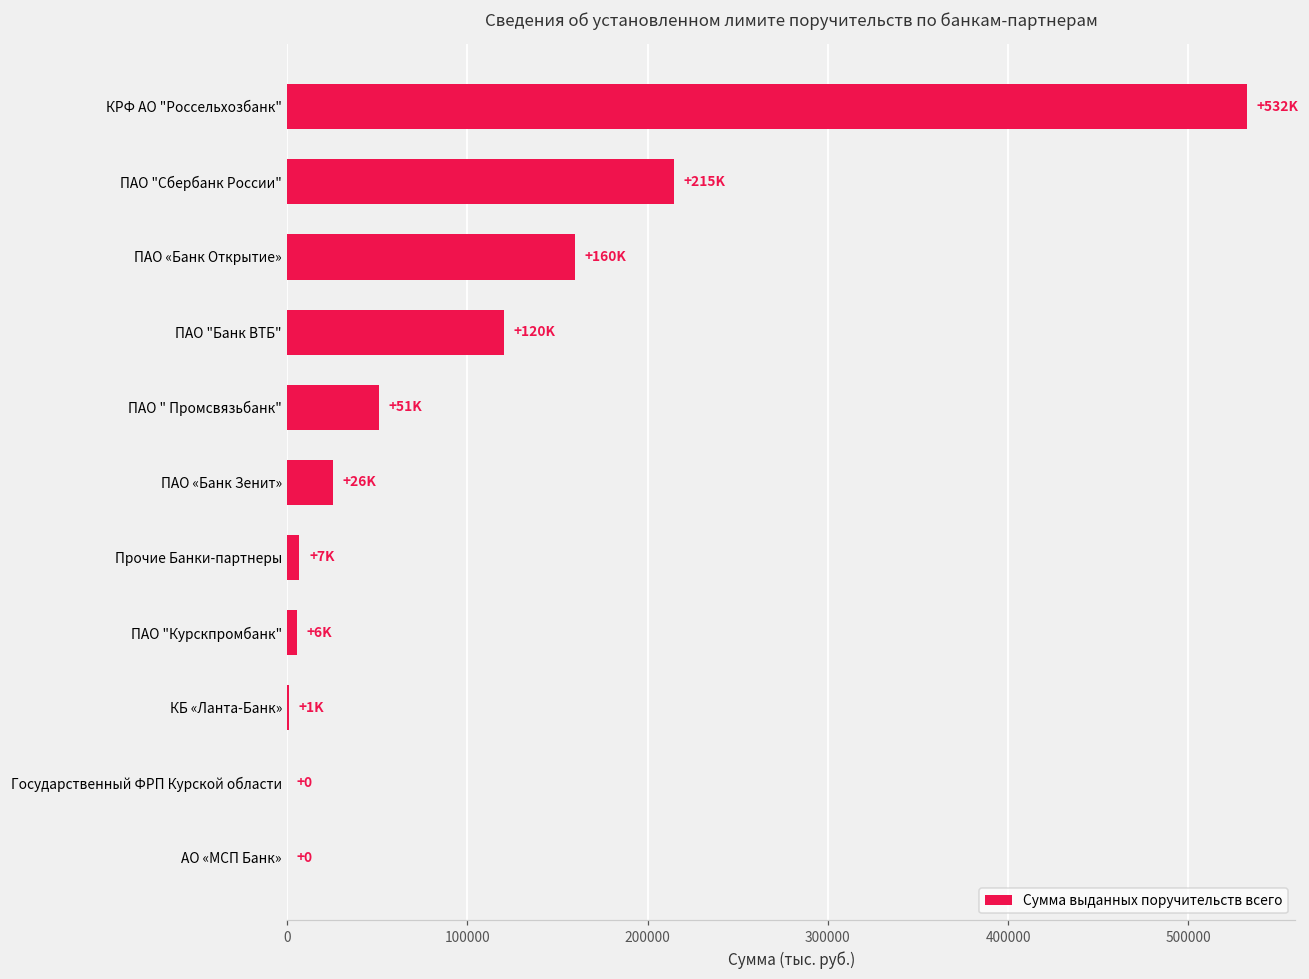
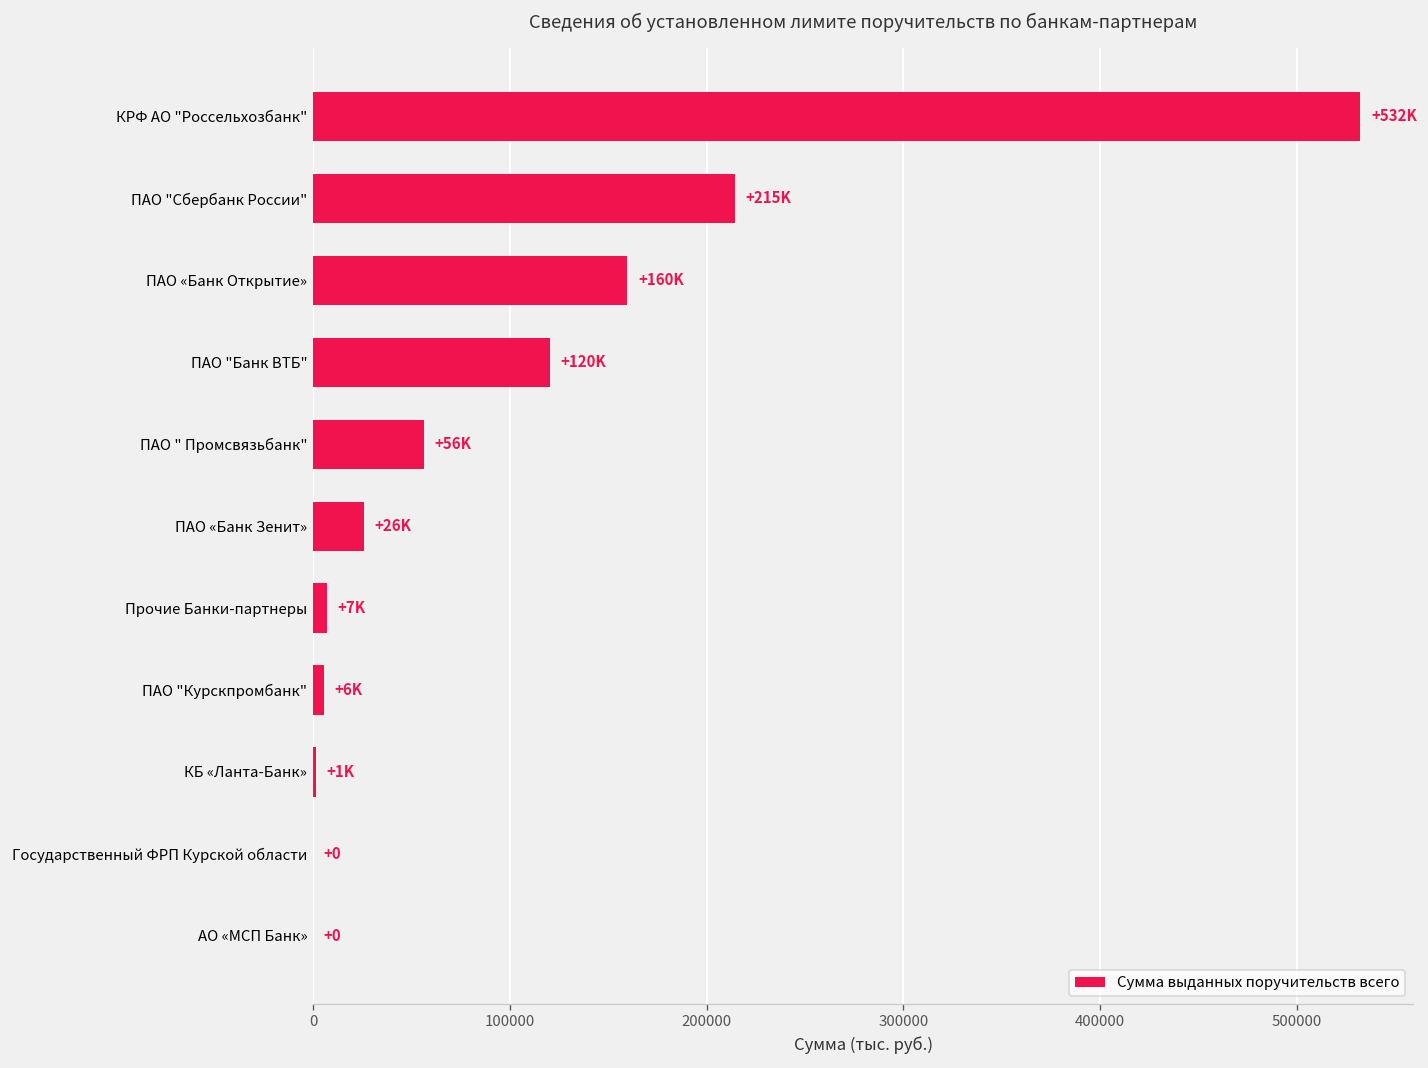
ПАО " Промсвязьбанк": +51K -> +56K
